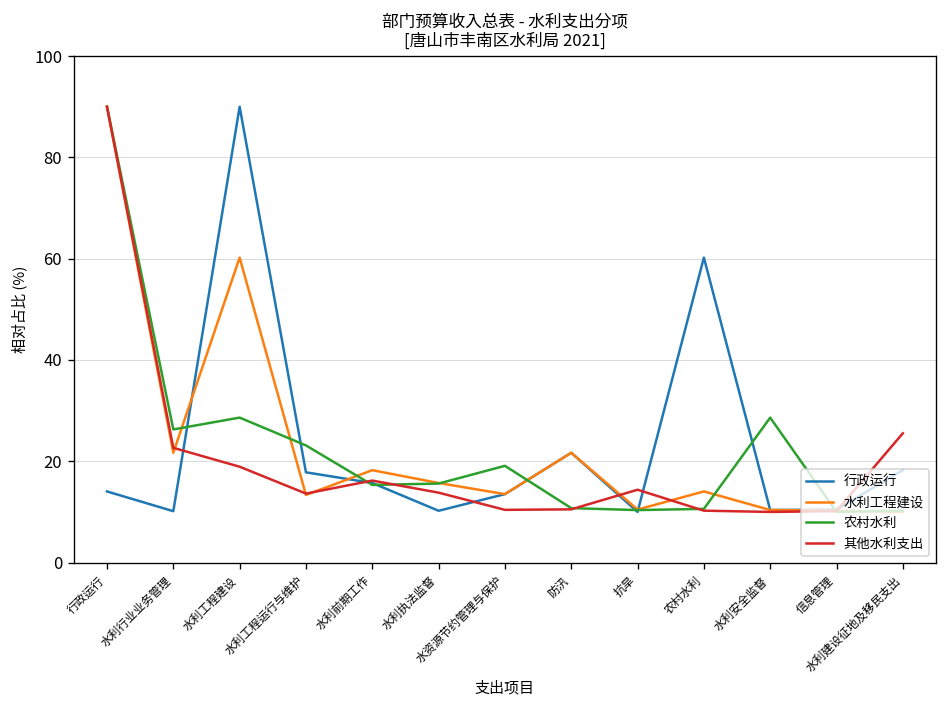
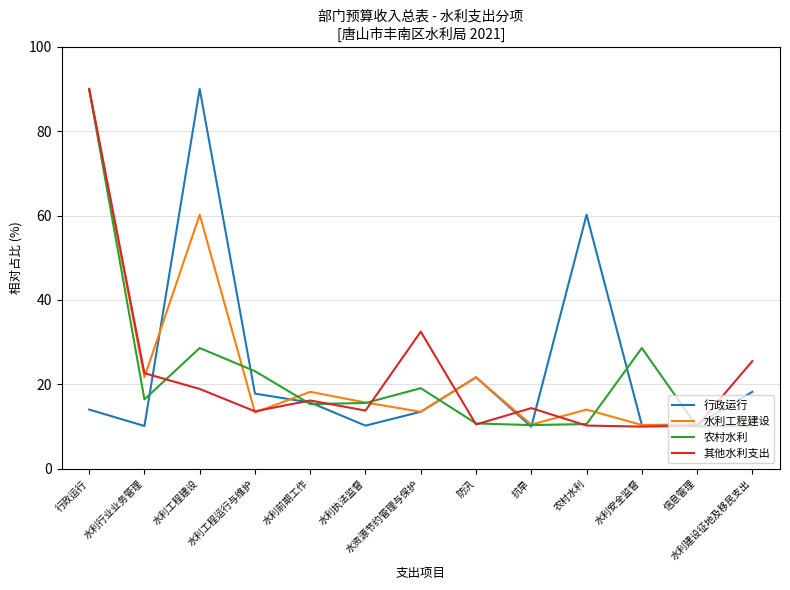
农村水利, 水利行业业务管理: 26 -> 16
其他水利支出, 水资源节约管理与保护: 10 -> 32
